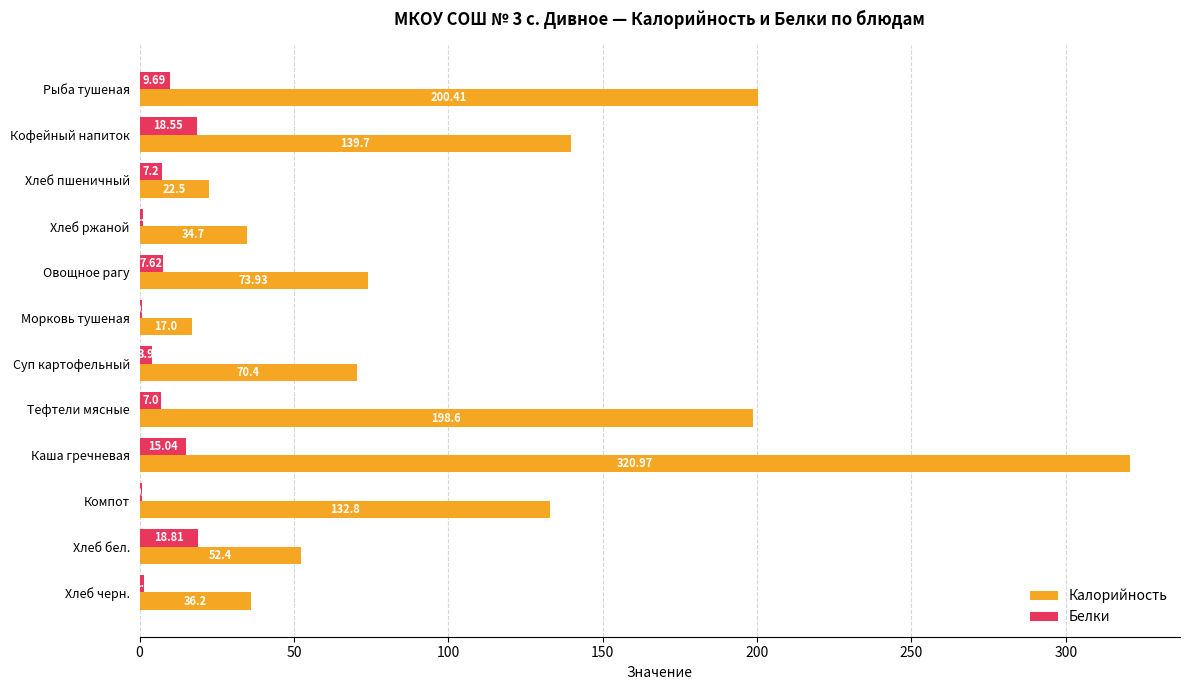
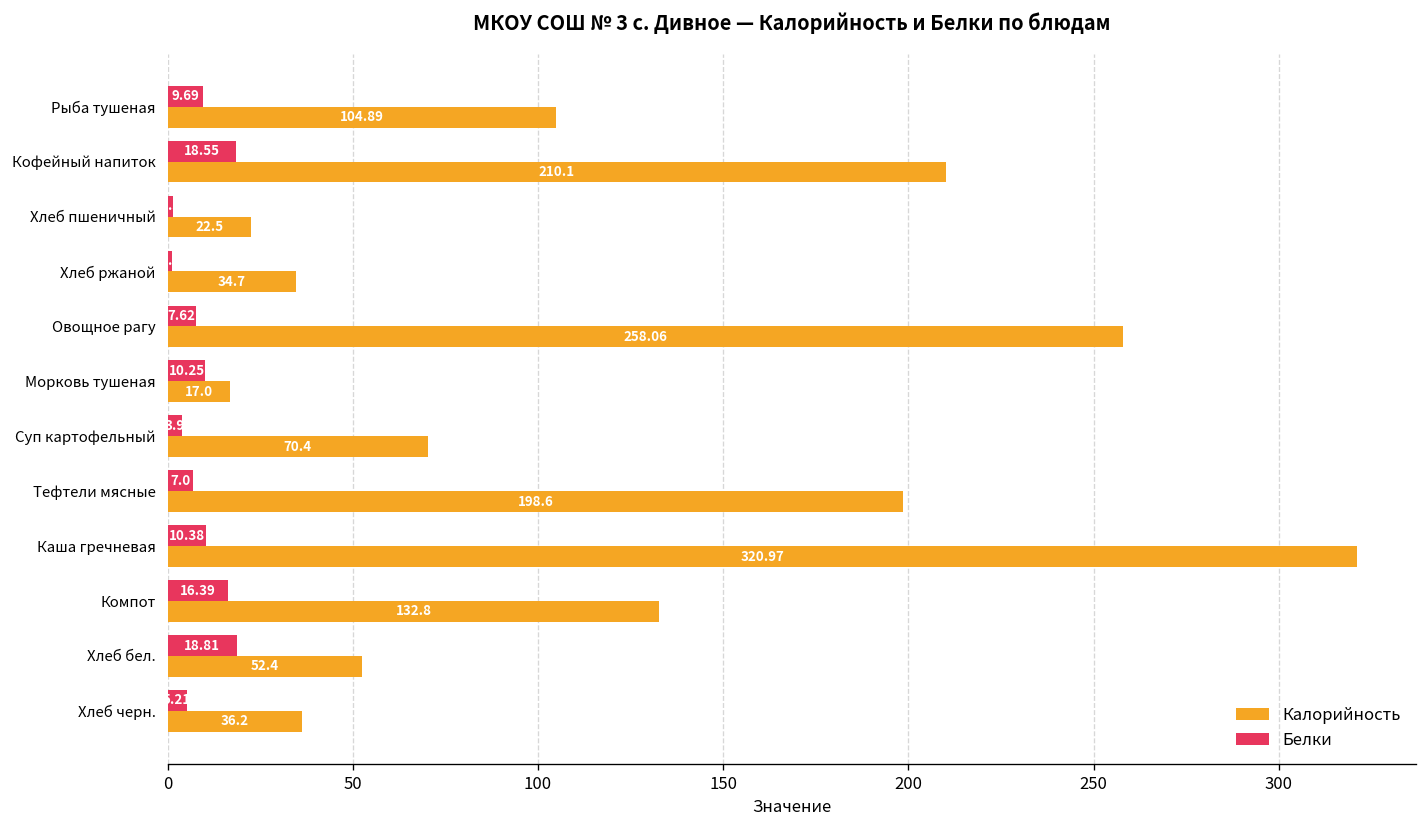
Калорийность, Рыба тушеная: 200.41 -> 104.89
Калорийность, Кофейный напиток: 139.7 -> 210.1
Белки, Хлеб пшеничный: 7 -> 2
Калорийность, Овощное рагу: 73.93 -> 258.06
Белки, Морковь тушеная: 1 -> 10
Белки, Каша гречневая: 15.04 -> 10.38
Белки, Компот: 1 -> 16
Белки, Хлеб черн.: 1 -> 5
